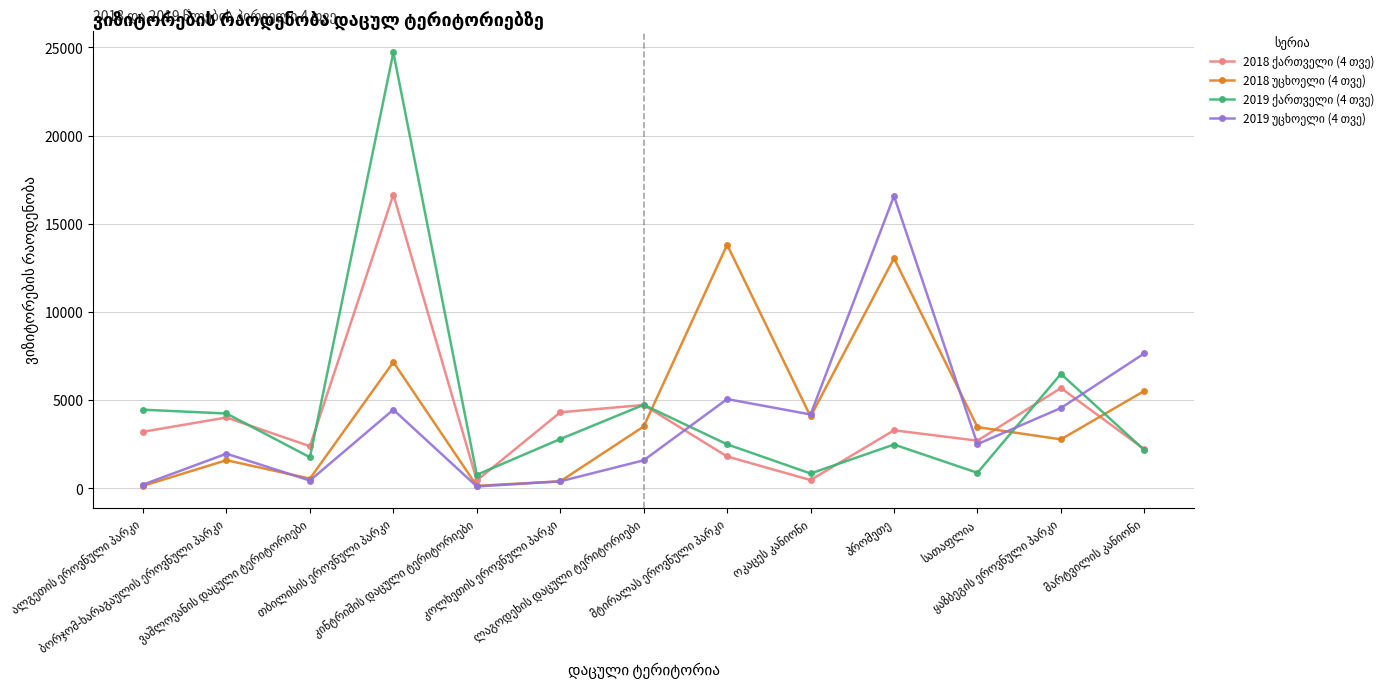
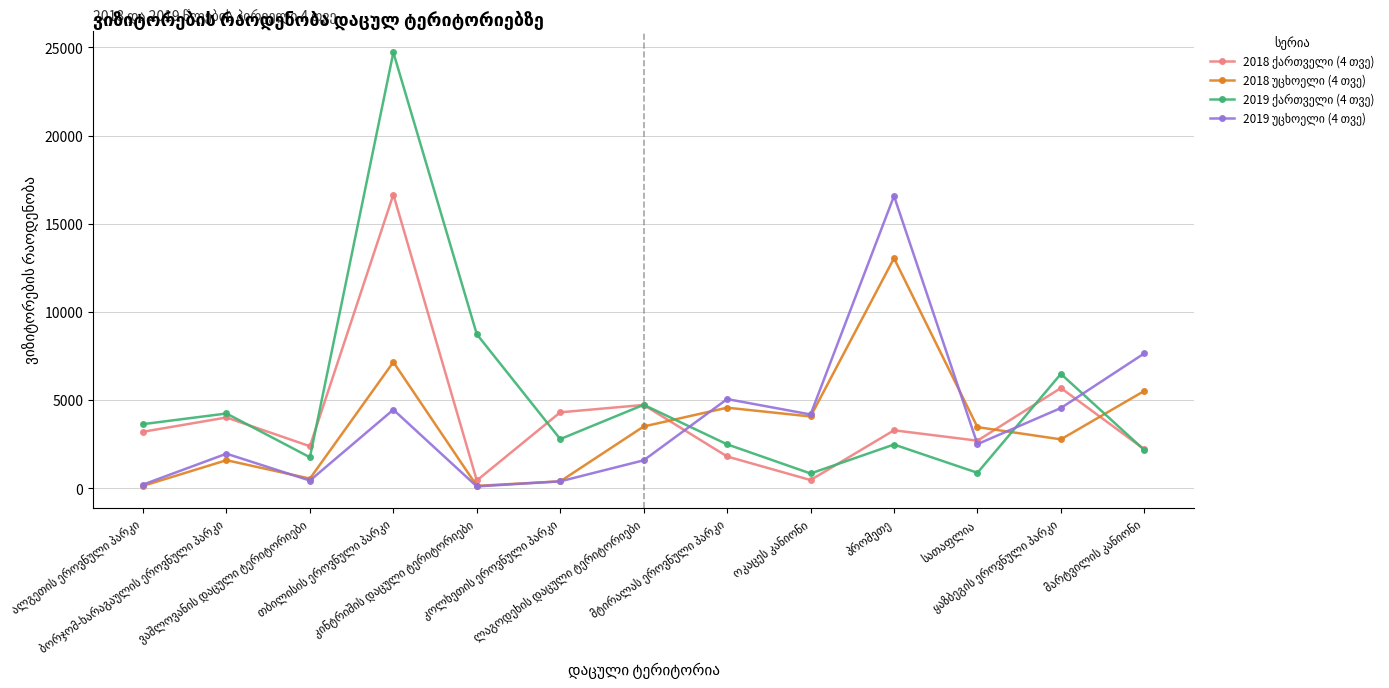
2019 ქართველი (4 თვე), ალგეთის ეროვნული პარკი: 4500 -> 3600
2019 ქართველი (4 თვე), კინტრიშის დაცული ტერიტორიები: 800 -> 8700
2018 უცხოელი (4 თვე), მტირალას ეროვნული პარკი: 13800 -> 4600
